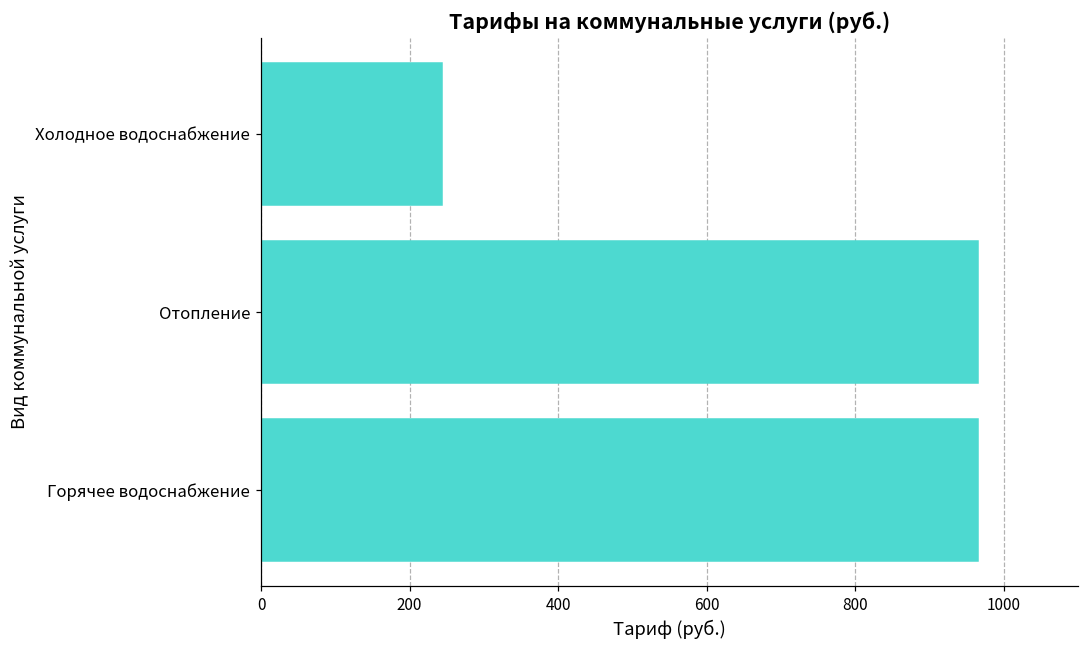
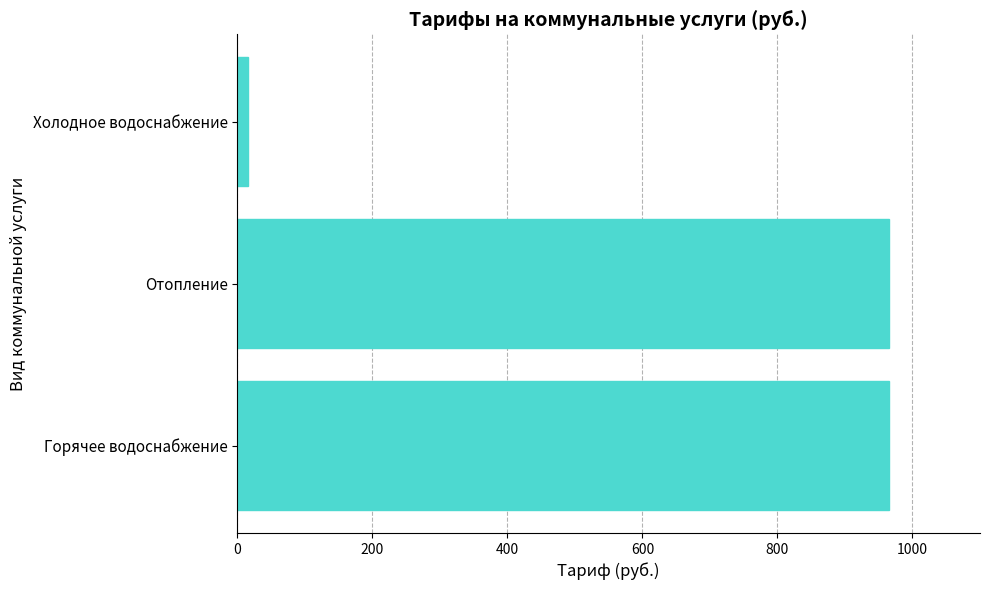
Холодное водоснабжение: 240 -> 20
